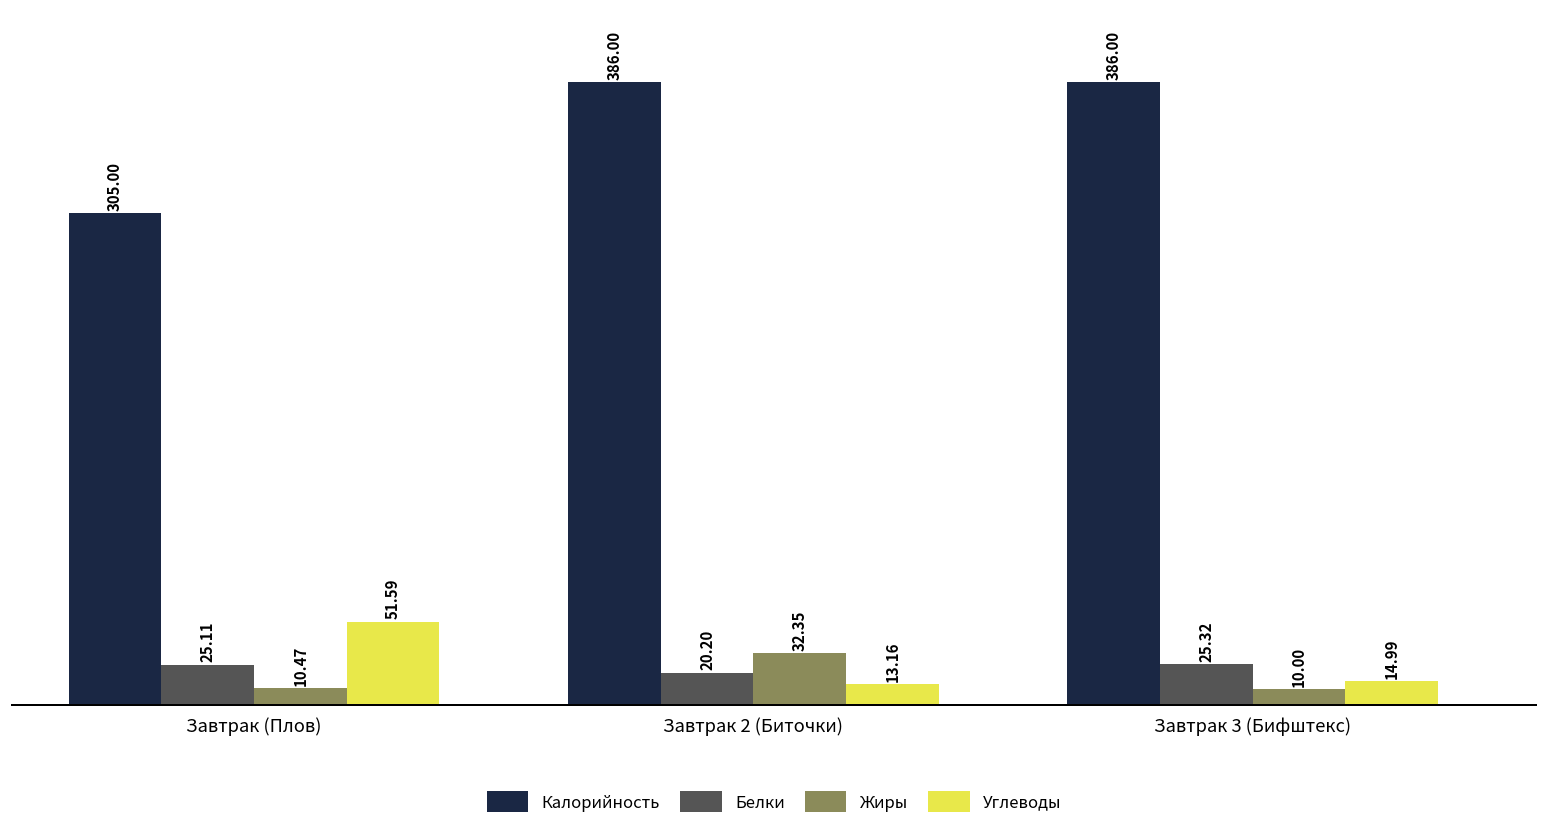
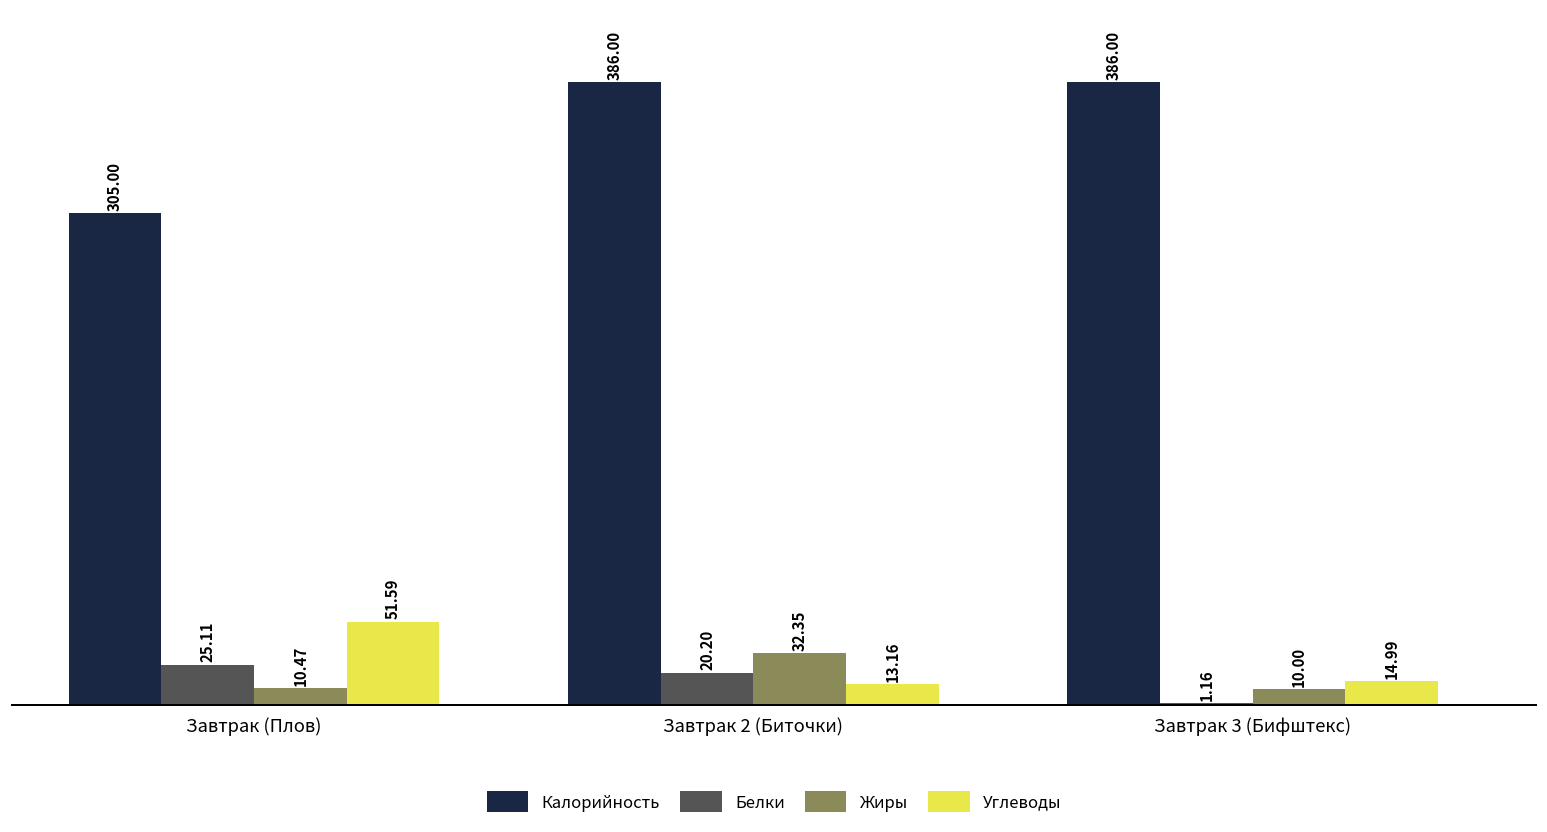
Белки, Завтрак 3 (Бифштекс): 25.32 -> 1.16
